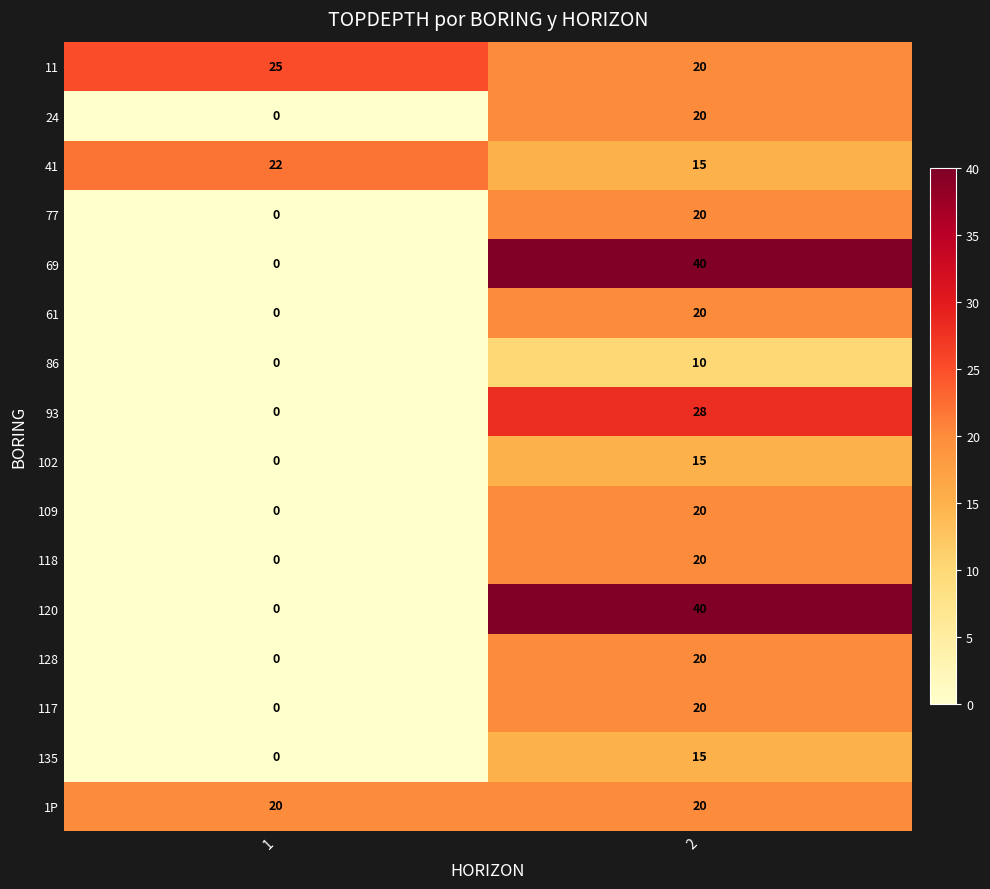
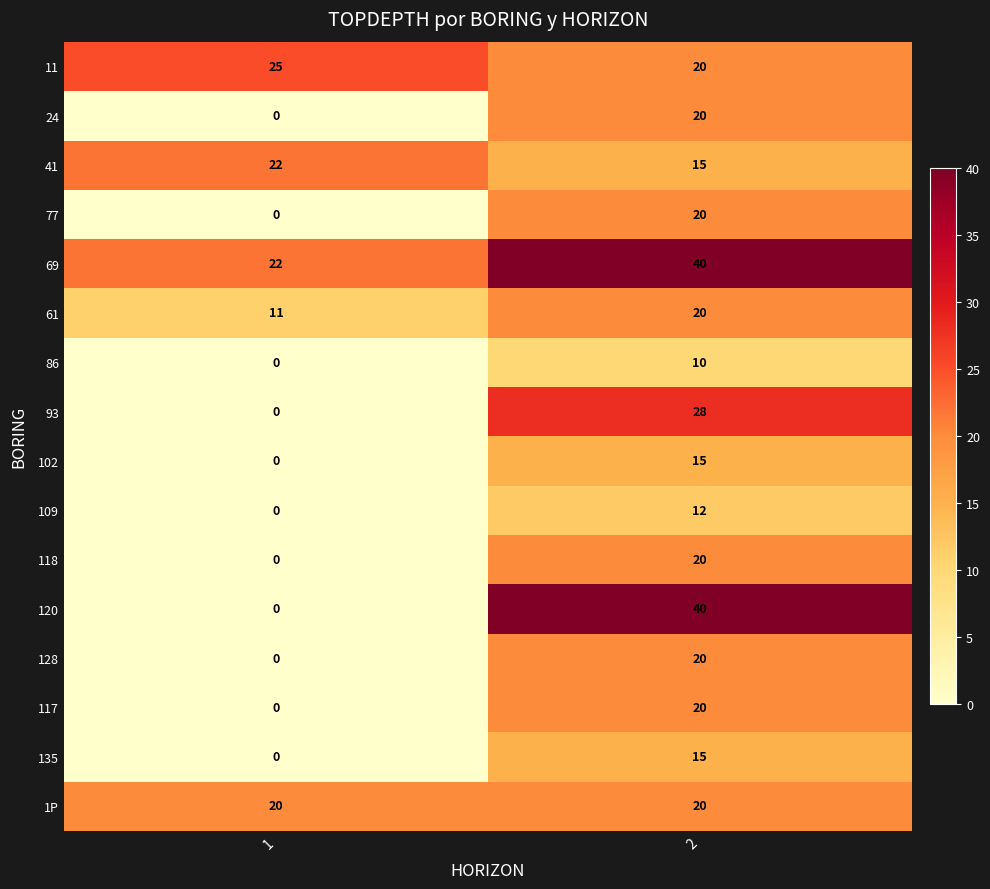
69, 1: 0 -> 22
61, 1: 0 -> 11
109, 2: 20 -> 12
